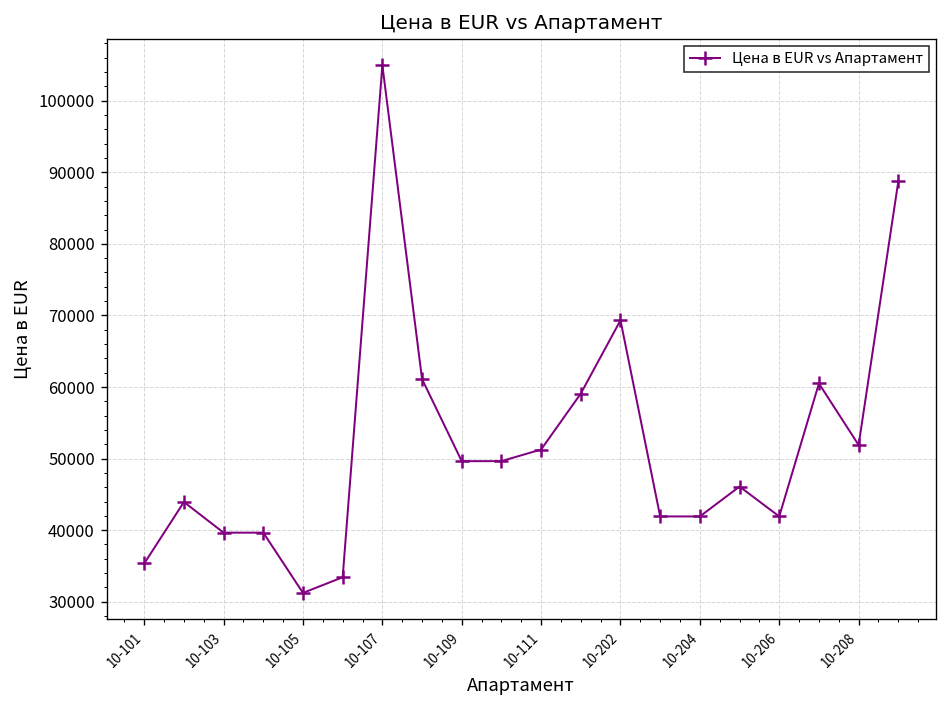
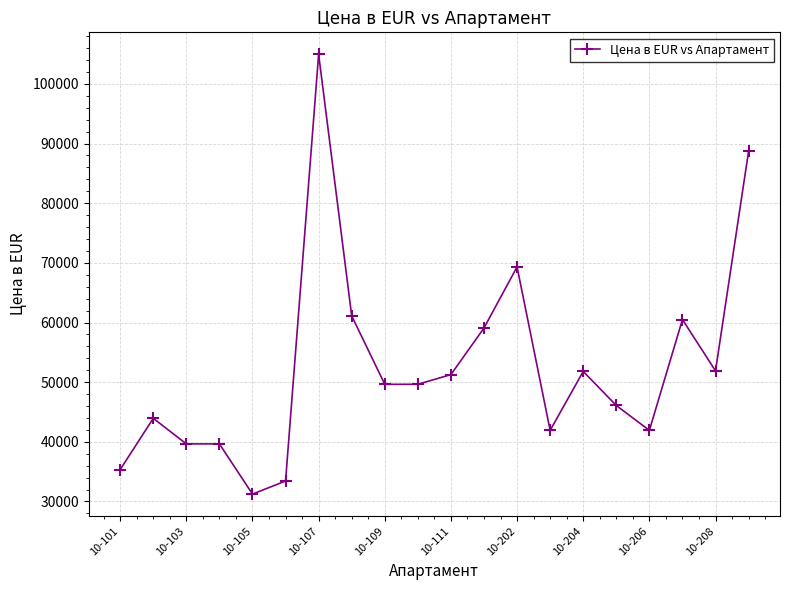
10-204: 42000 -> 52000
